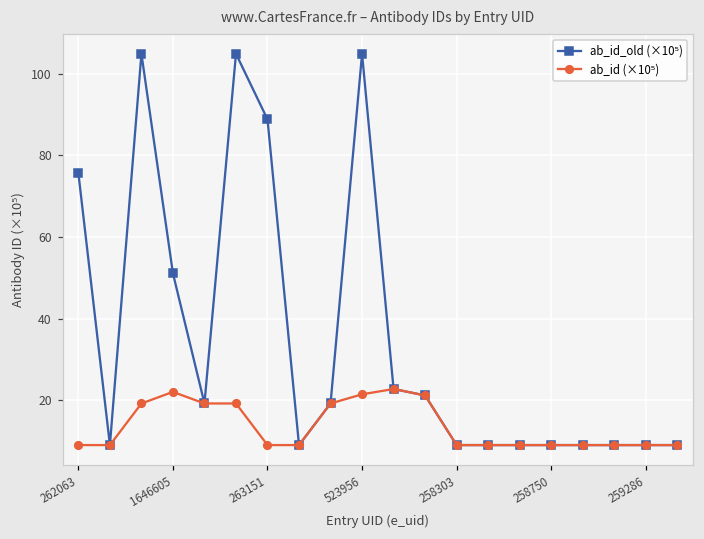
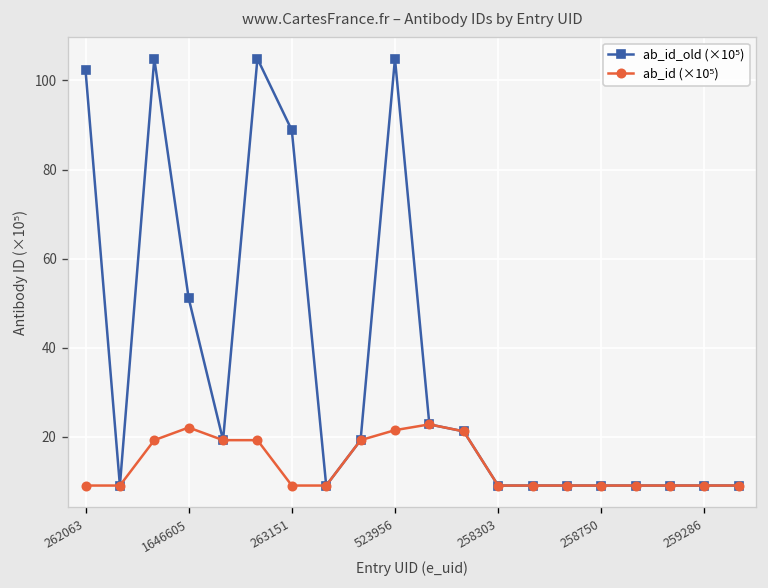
ab_id_old (×10⁵), 262063: 76 -> 102
